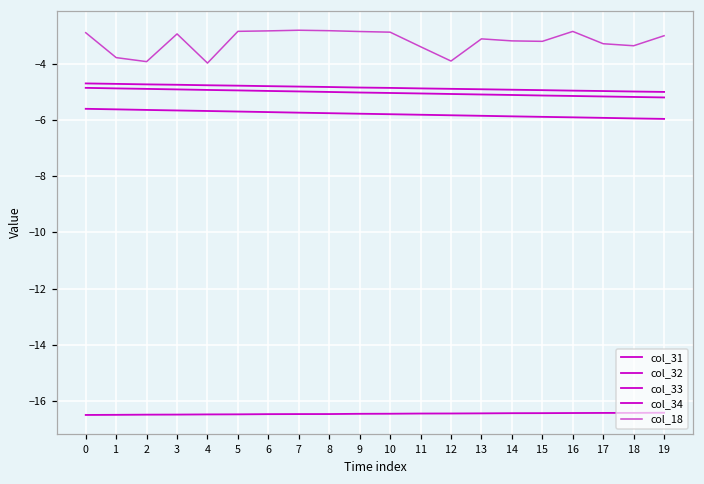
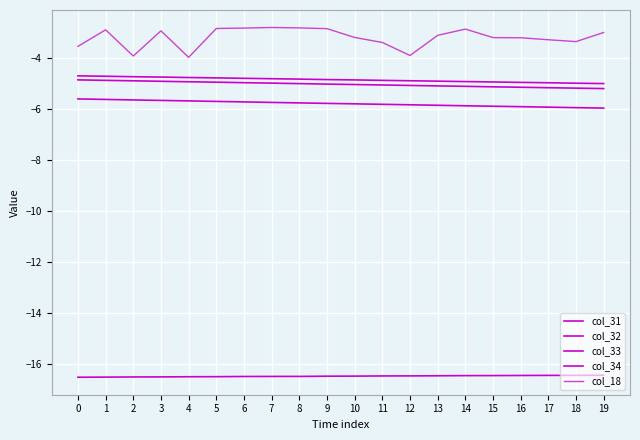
col_18, 0: -2.9 -> -3.5
col_18, 1: -3.8 -> -2.9
col_18, 10: -2.9 -> -3.2
col_18, 14: -3.2 -> -2.9
col_18, 16: -2.8 -> -3.2
